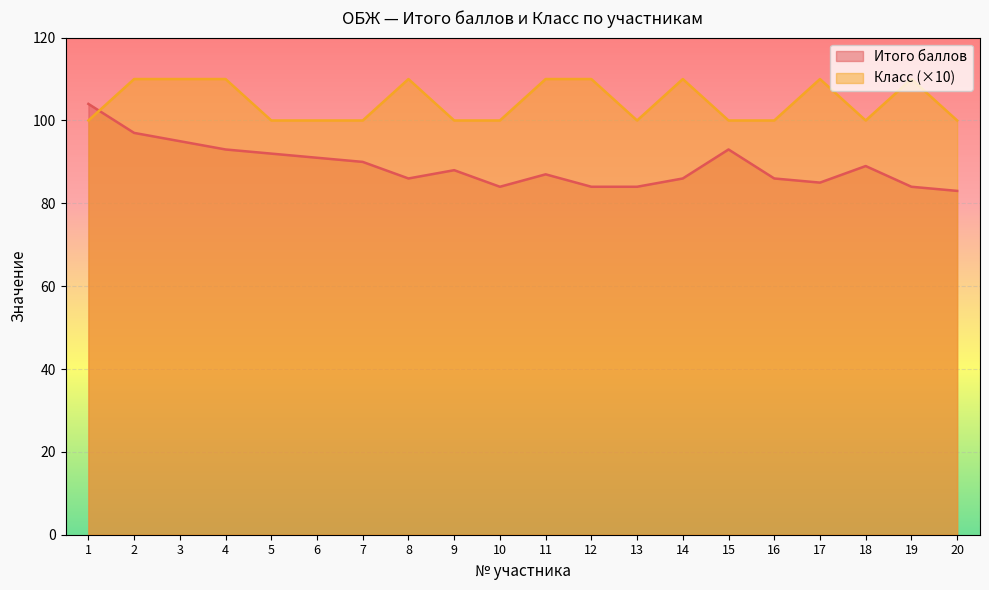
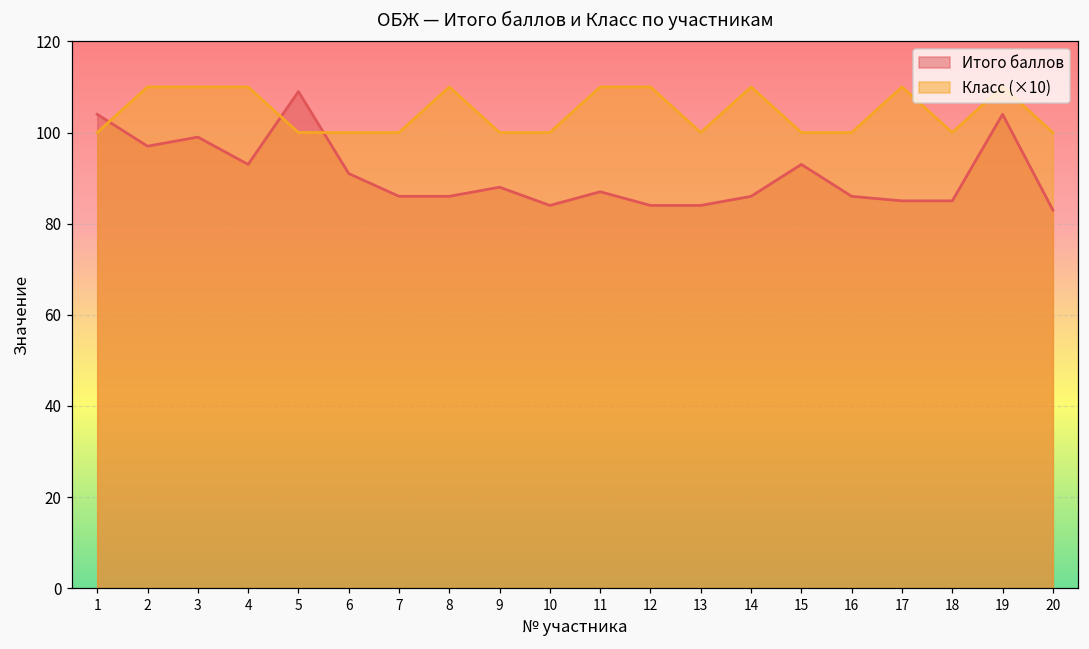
Итого баллов, 3: 95 -> 99
Итого баллов, 5: 92 -> 109
Итого баллов, 7: 90 -> 86
Итого баллов, 18: 89 -> 85
Итого баллов, 19: 84 -> 104
